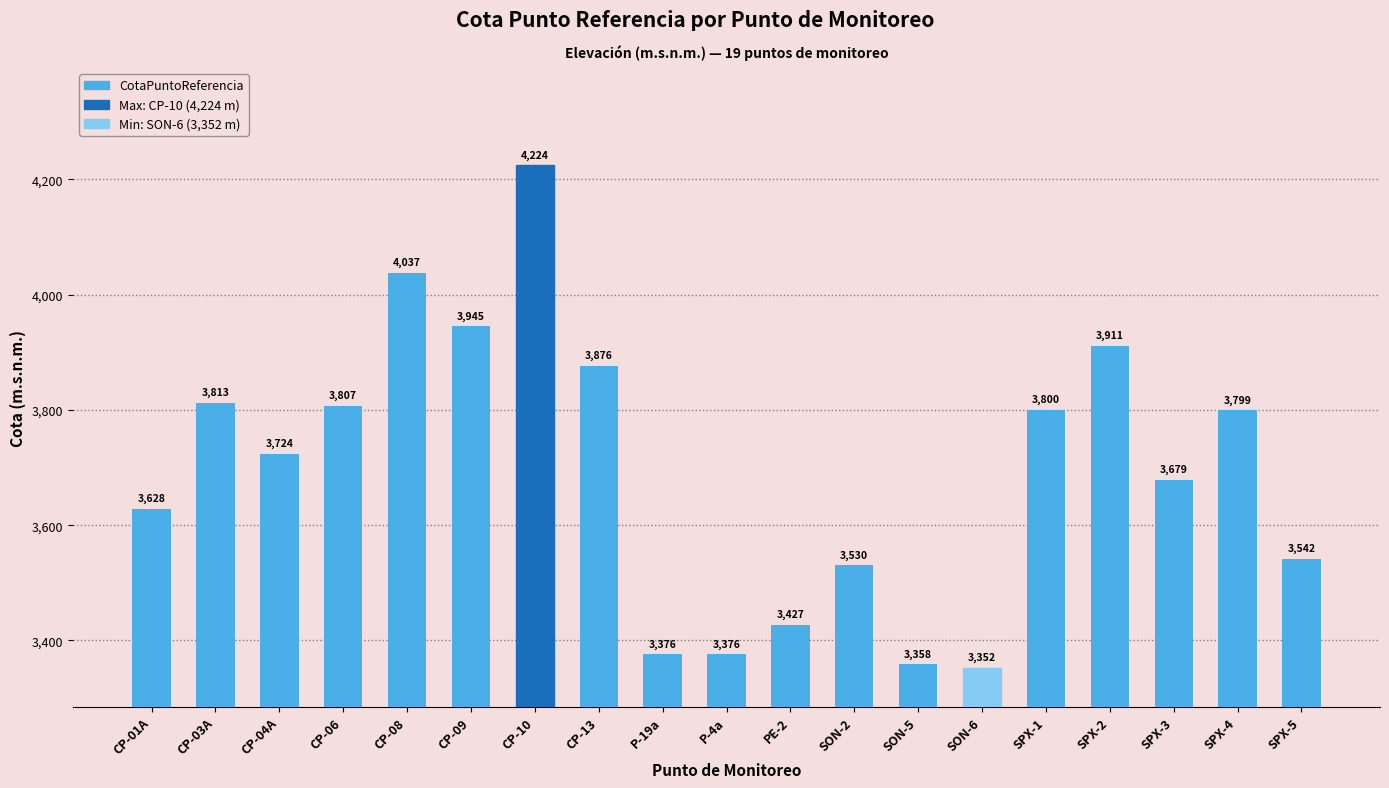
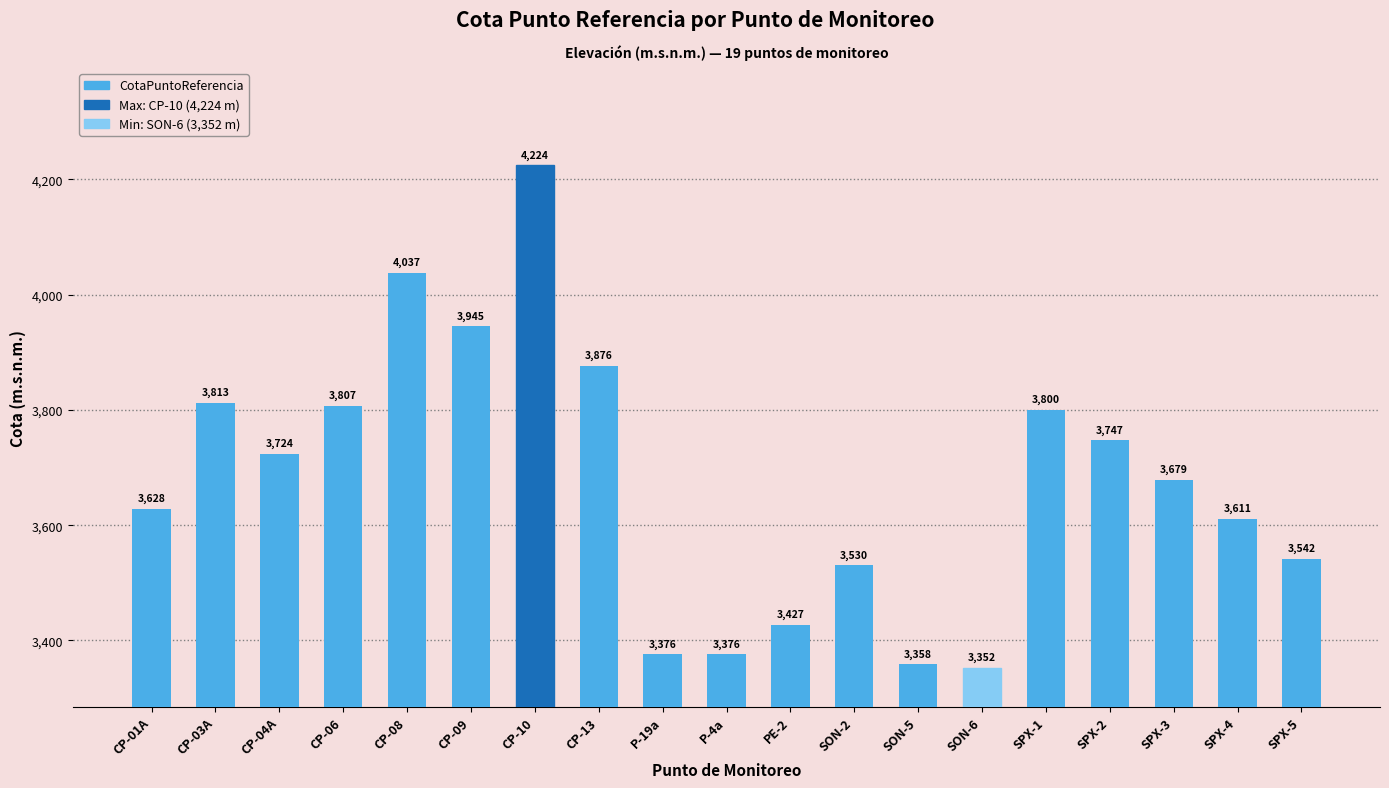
SPX-2: 3,911 -> 3,747
SPX-4: 3,799 -> 3,611
